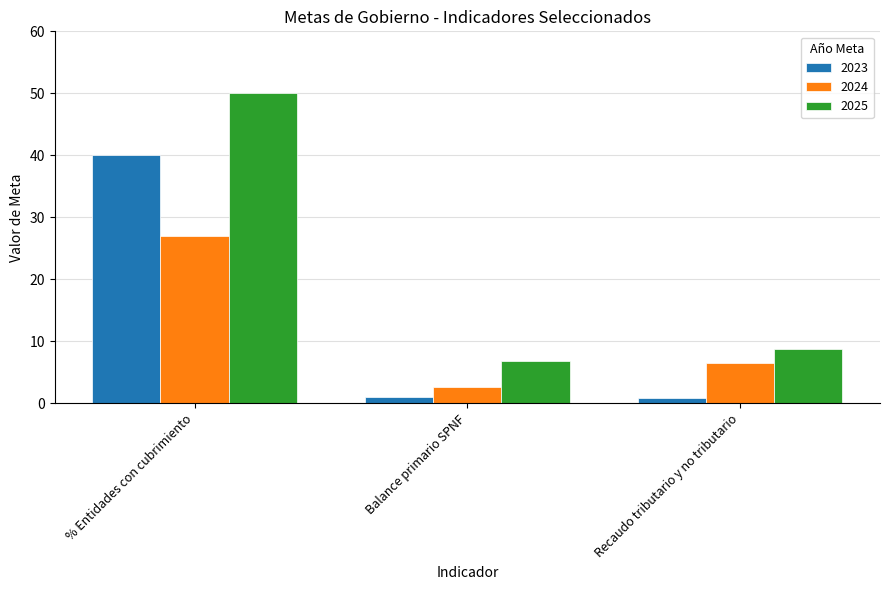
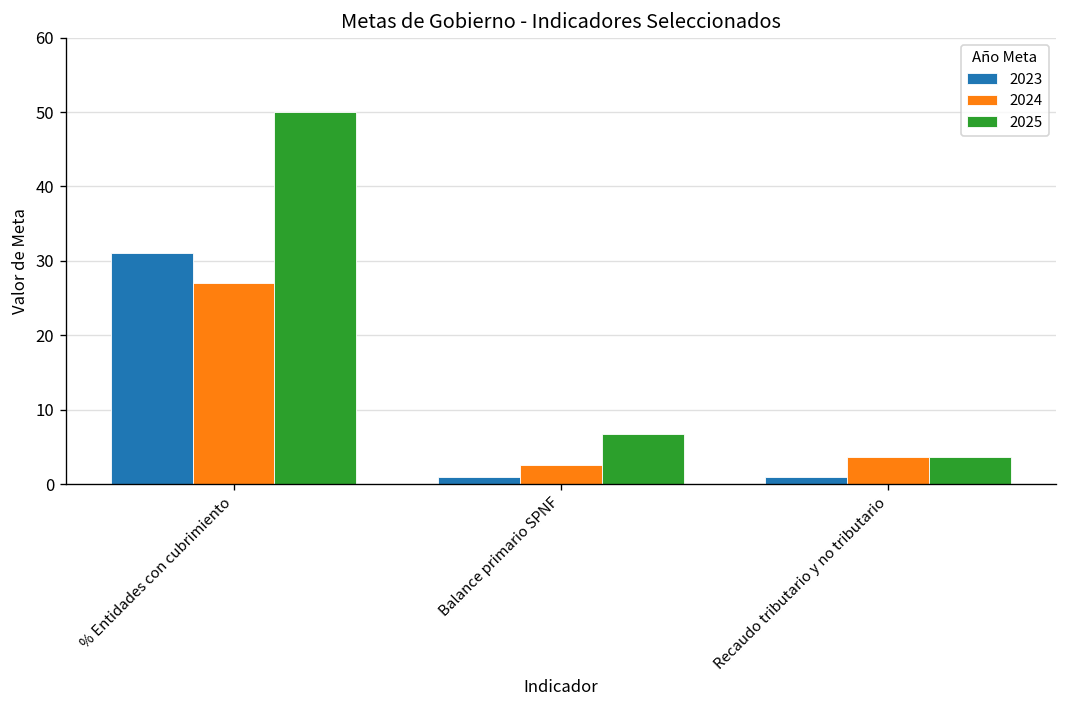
2023, % Entidades con cubrimiento: 40 -> 31
2024, Recaudo tributario y no tributario: 6 -> 4
2025, Recaudo tributario y no tributario: 9 -> 4
